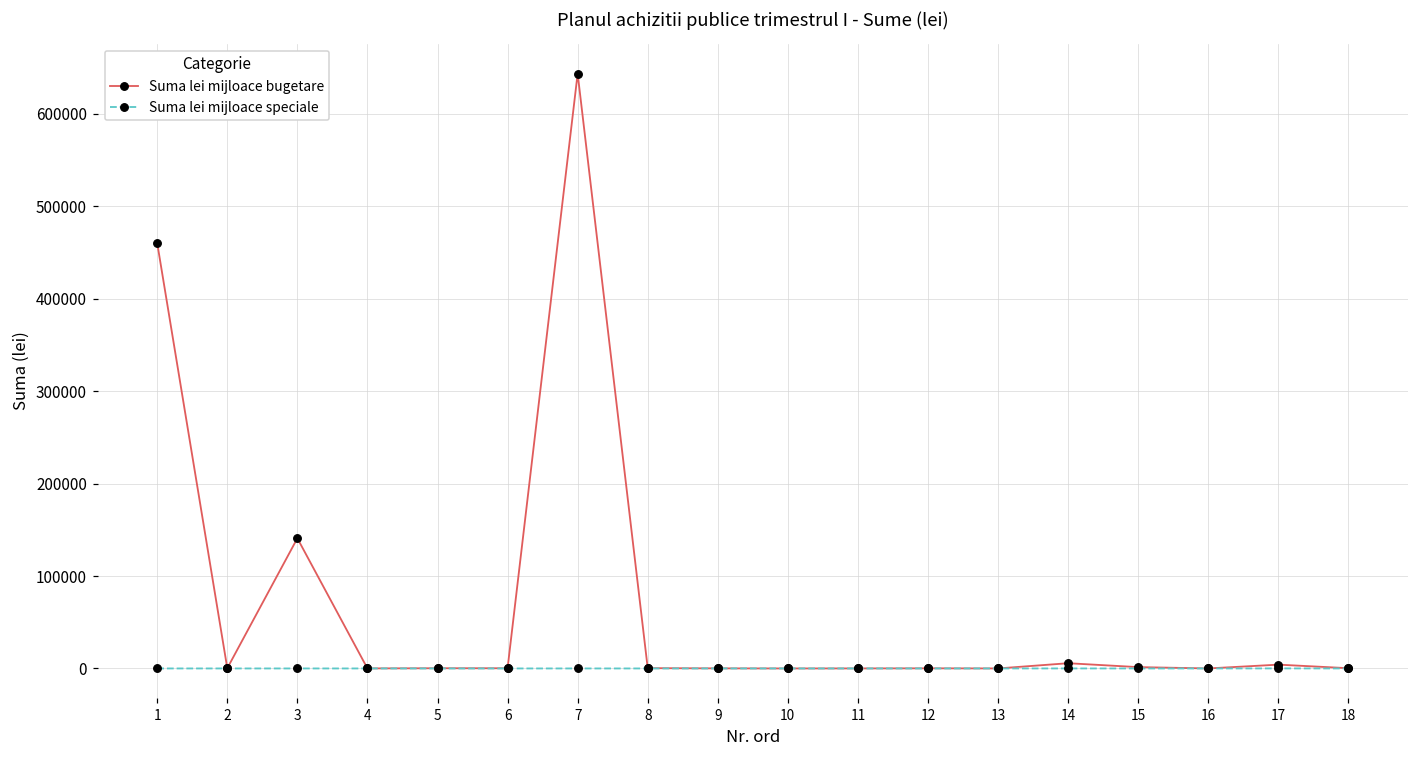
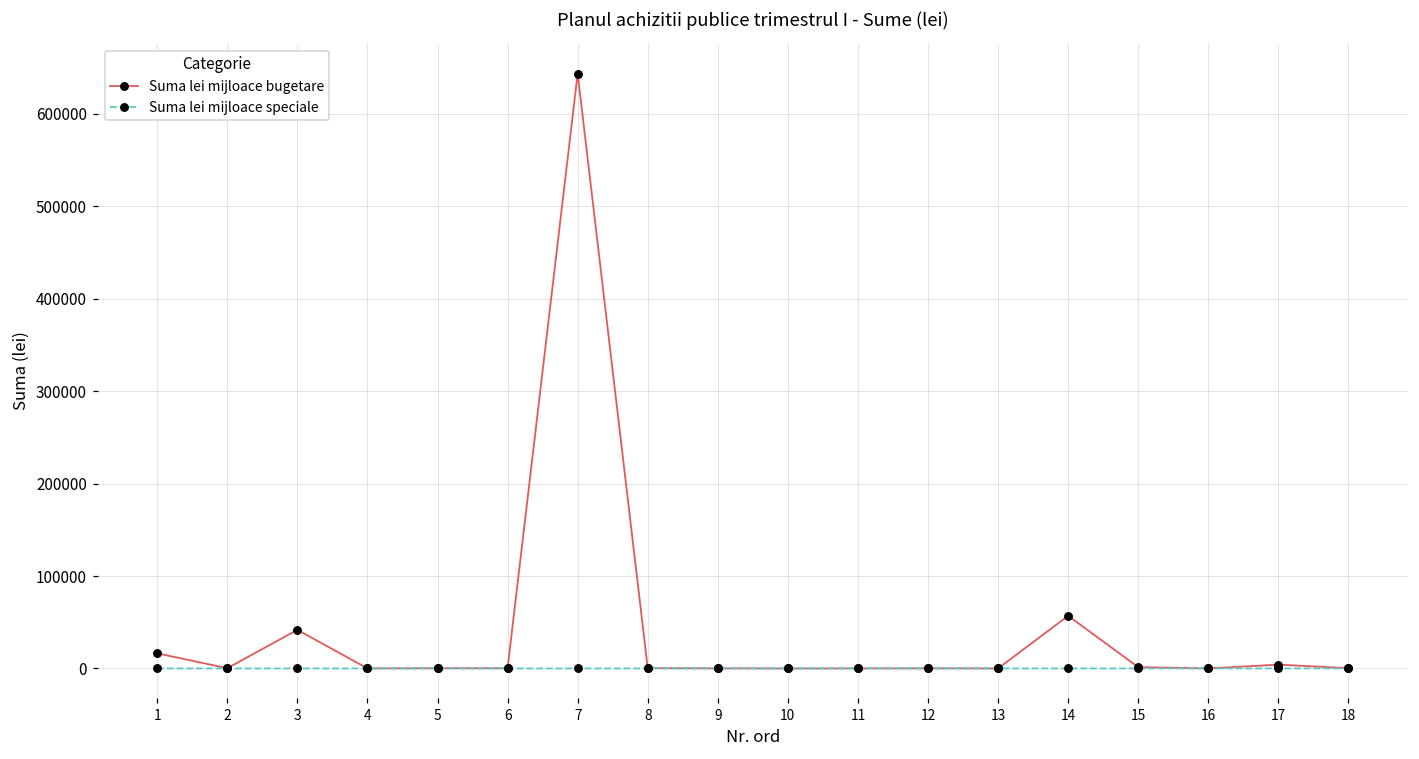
Suma lei mijloace bugetare, 1: 460000 -> 20000
Suma lei mijloace bugetare, 3: 140000 -> 40000
Suma lei mijloace bugetare, 14: 10000 -> 60000
